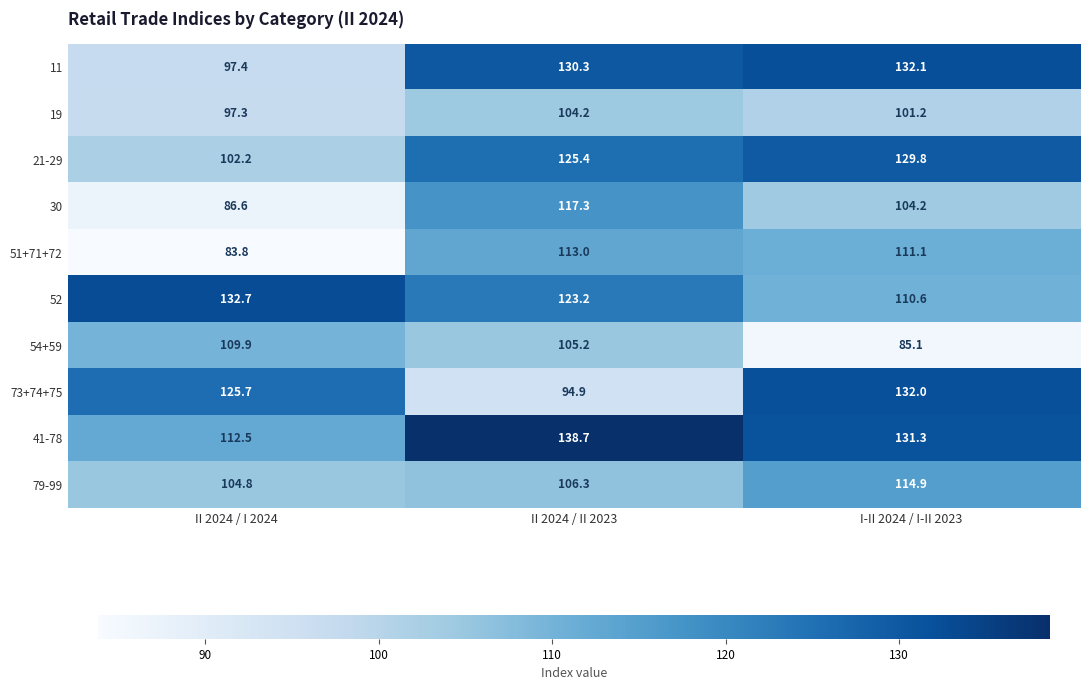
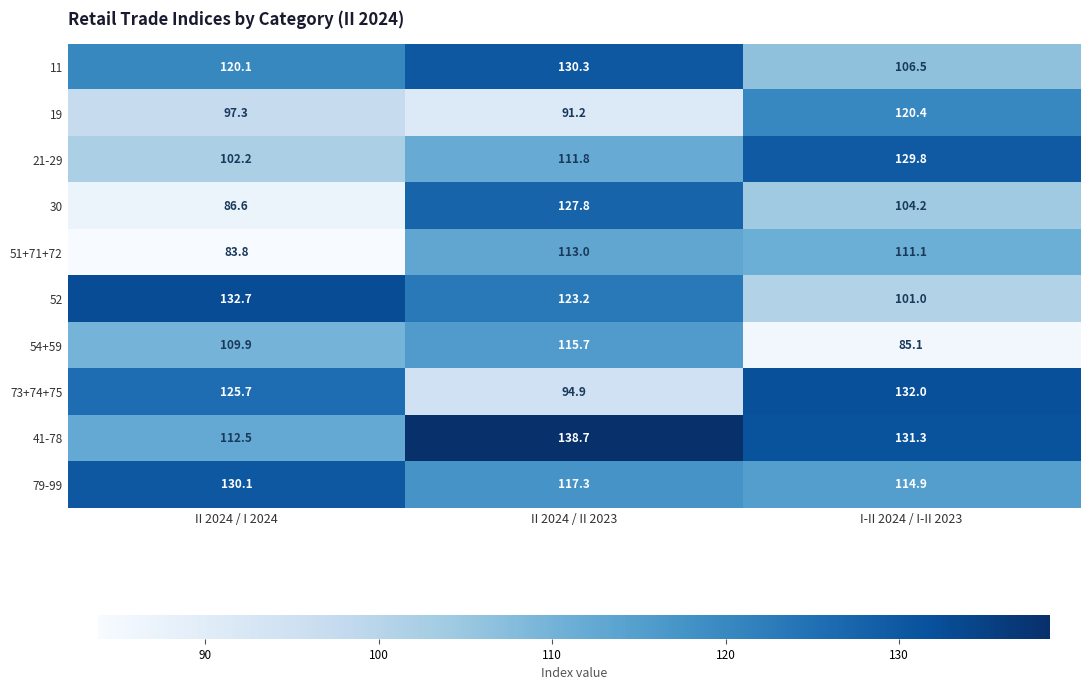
11, II 2024 / I 2024: 97.4 -> 120.1
11, I-II 2024 / I-II 2023: 132.1 -> 106.5
19, II 2024 / II 2023: 104.2 -> 91.2
19, I-II 2024 / I-II 2023: 101.2 -> 120.4
21-29, II 2024 / II 2023: 125.4 -> 111.8
30, II 2024 / II 2023: 117.3 -> 127.8
52, I-II 2024 / I-II 2023: 110.6 -> 101.0
54+59, II 2024 / II 2023: 105.2 -> 115.7
79-99, II 2024 / I 2024: 104.8 -> 130.1
79-99, II 2024 / II 2023: 106.3 -> 117.3
